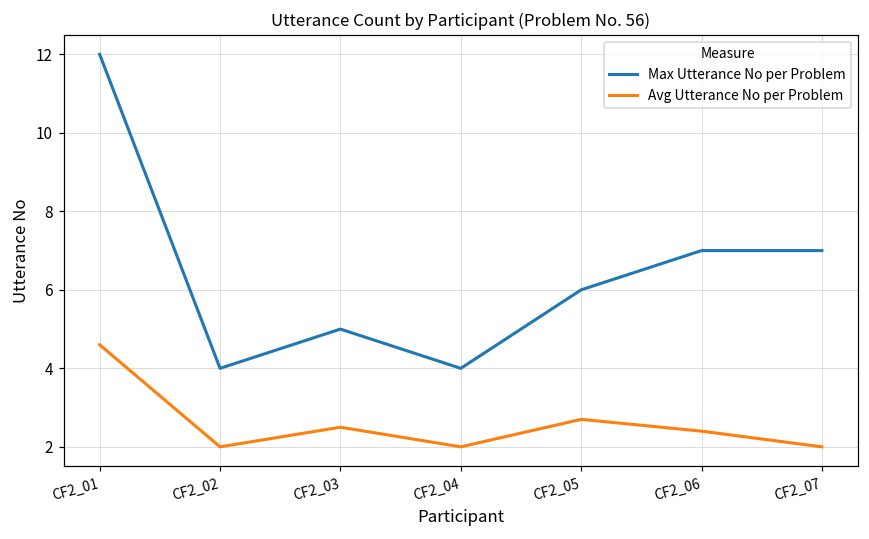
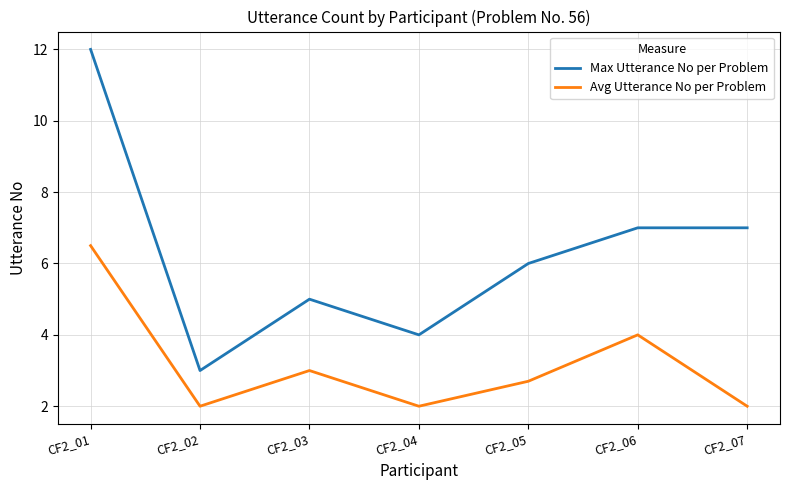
Avg Utterance No per Problem, CF2_01: 4.6 -> 6.5
Max Utterance No per Problem, CF2_02: 4 -> 3
Avg Utterance No per Problem, CF2_03: 2.5 -> 3.0
Avg Utterance No per Problem, CF2_06: 2.4 -> 4.0
